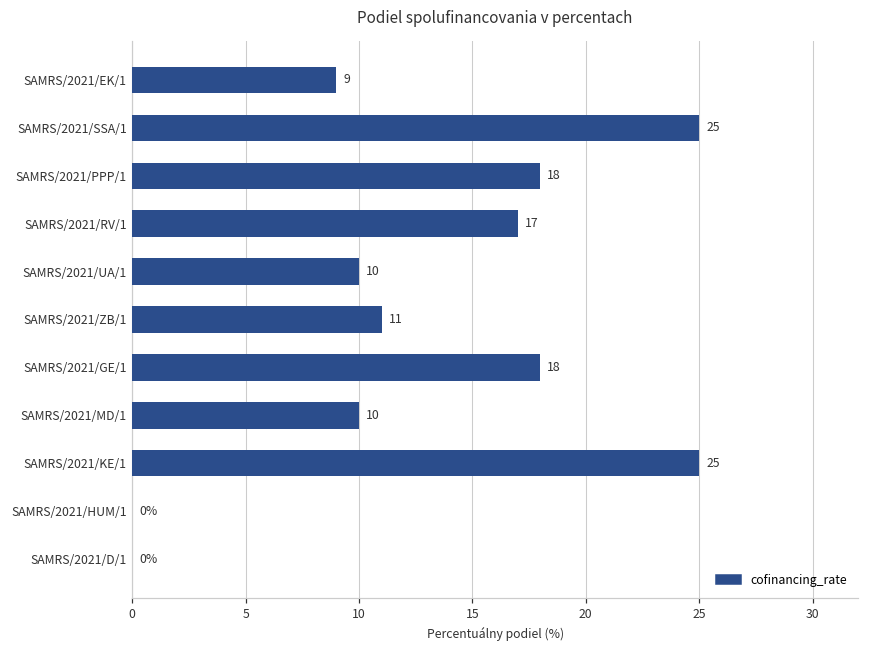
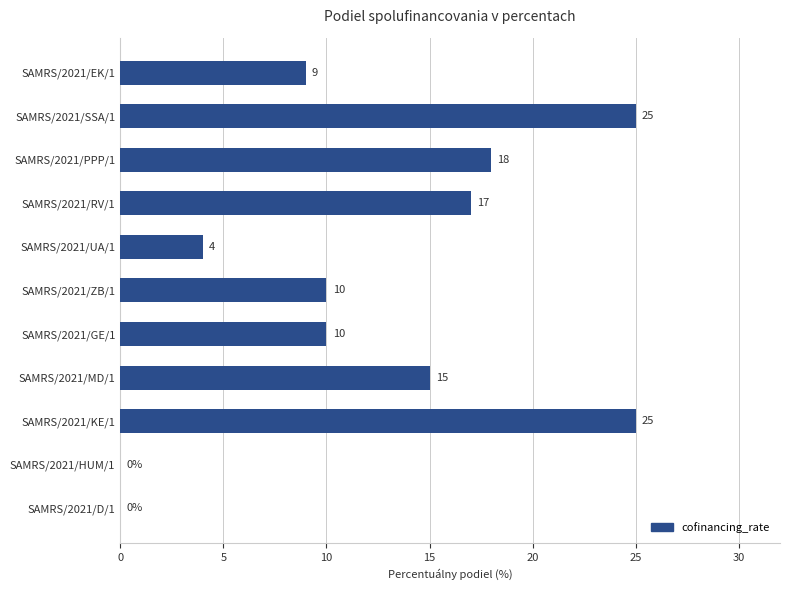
SAMRS/2021/UA/1: 10 -> 4
SAMRS/2021/ZB/1: 11 -> 10
SAMRS/2021/GE/1: 18 -> 10
SAMRS/2021/MD/1: 10 -> 15
